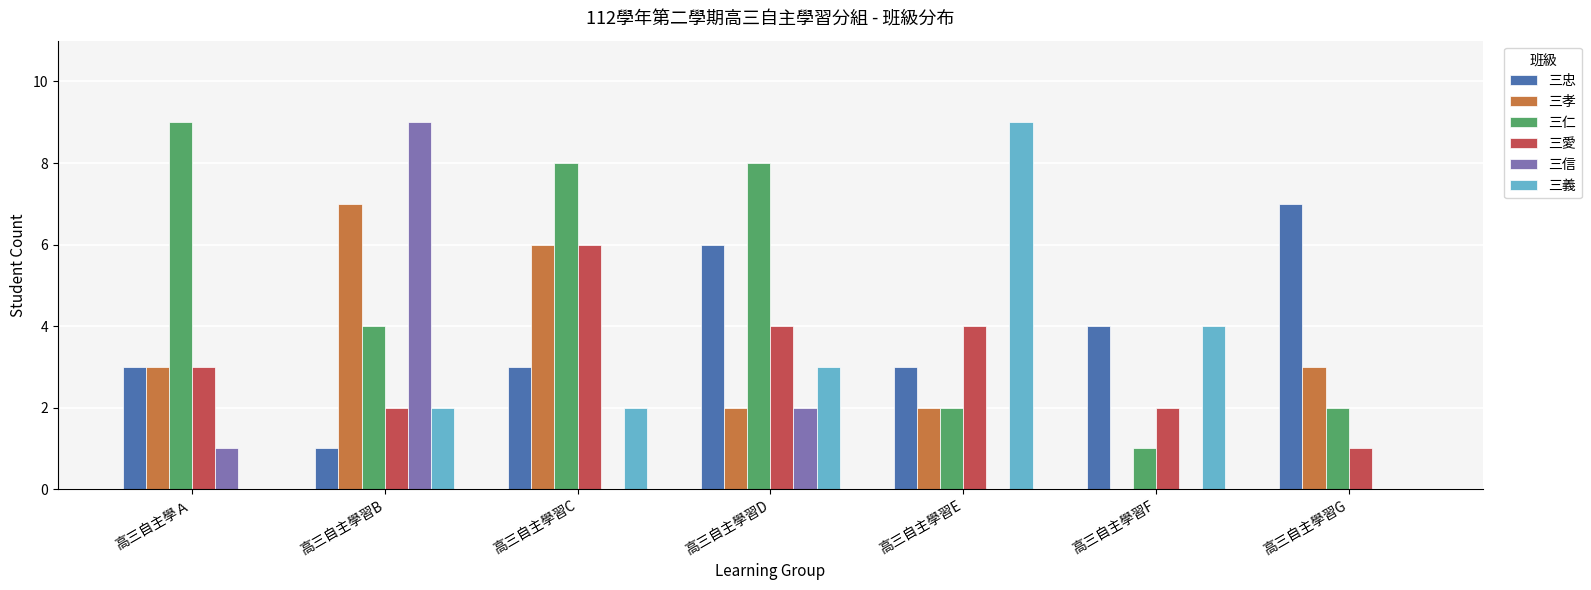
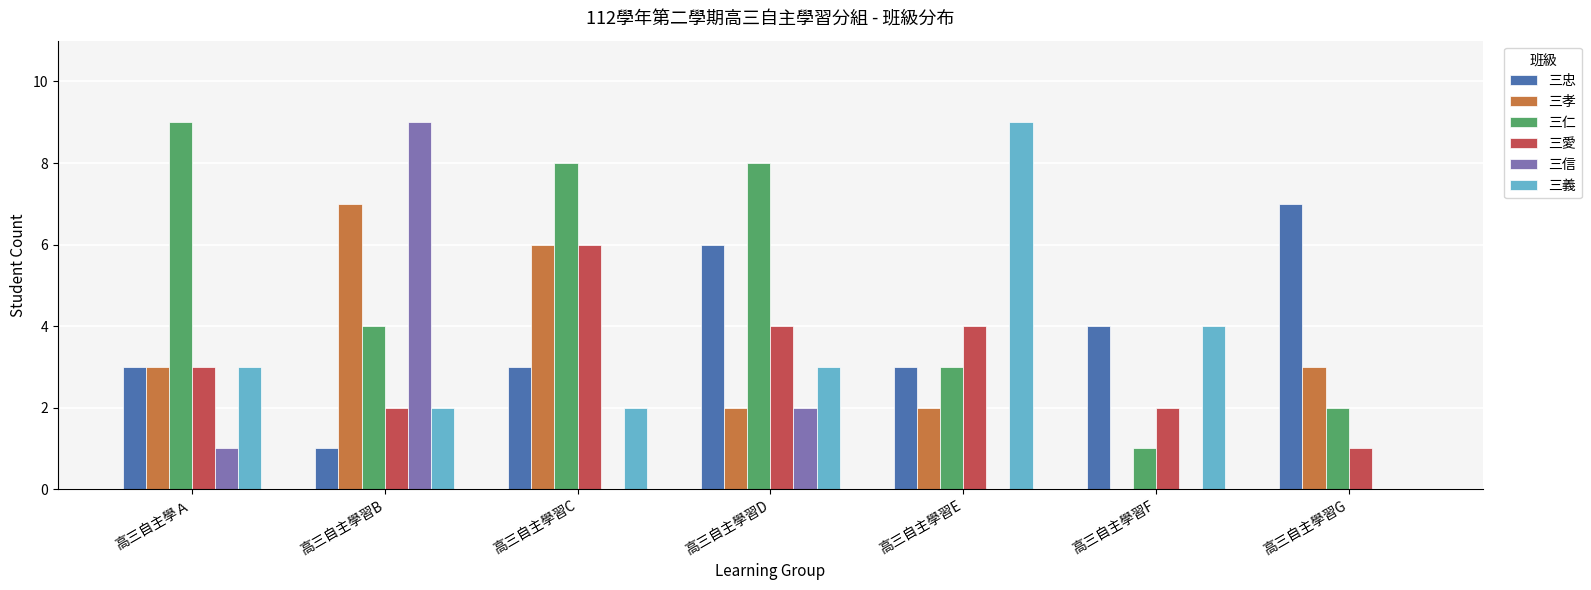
三義, 高三自主學Ａ: 0 -> 3
三仁, 高三自主學習E: 2 -> 3
